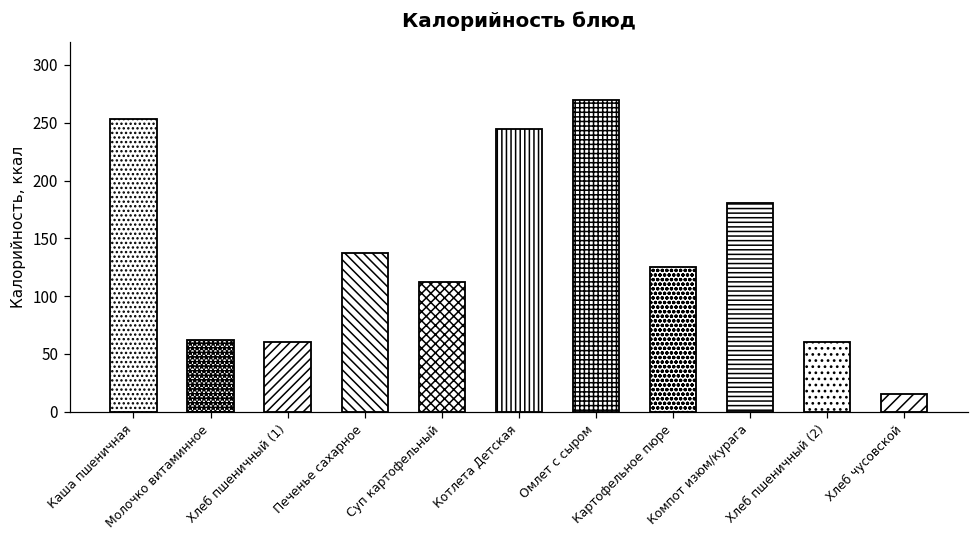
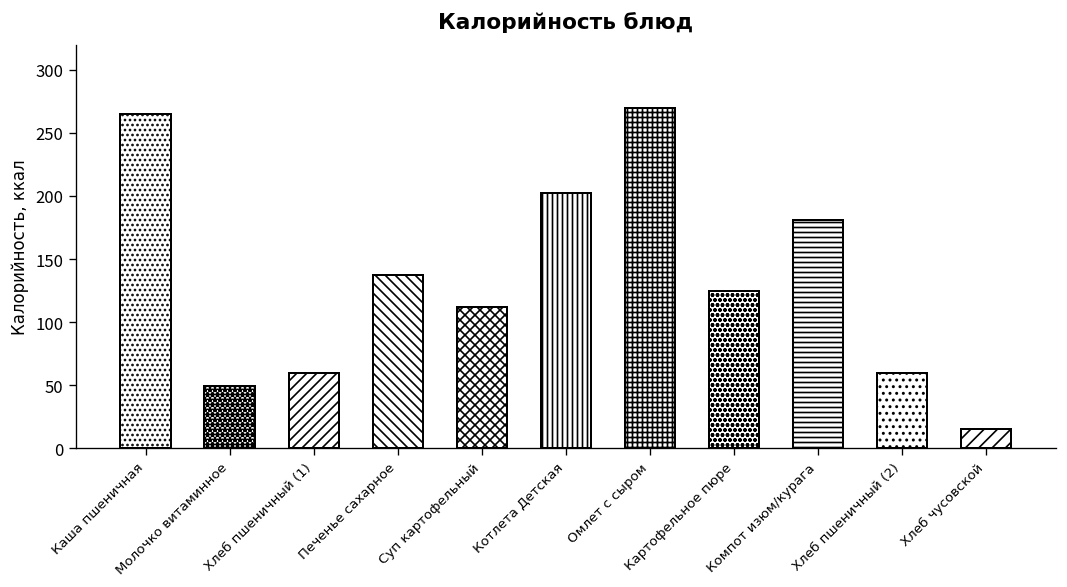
Каша пшеничная: 253 -> 265
Молочко витаминное: 62 -> 49
Котлета Детская: 245 -> 202
